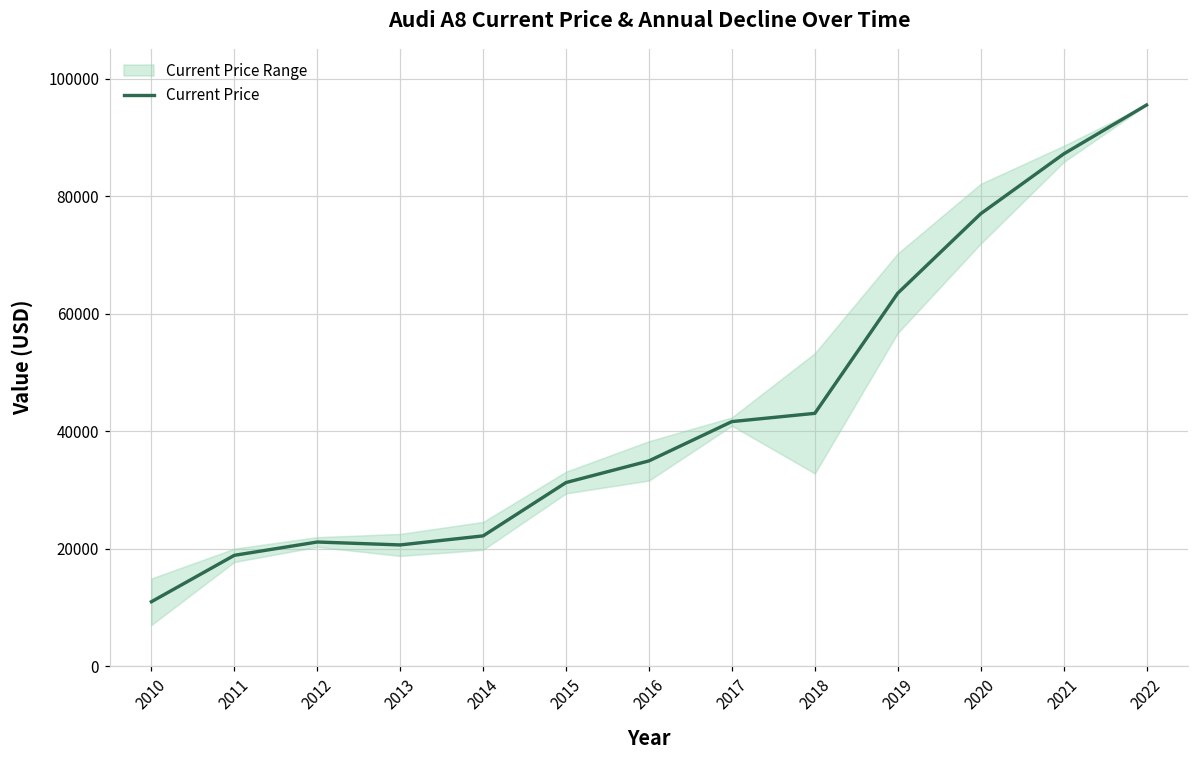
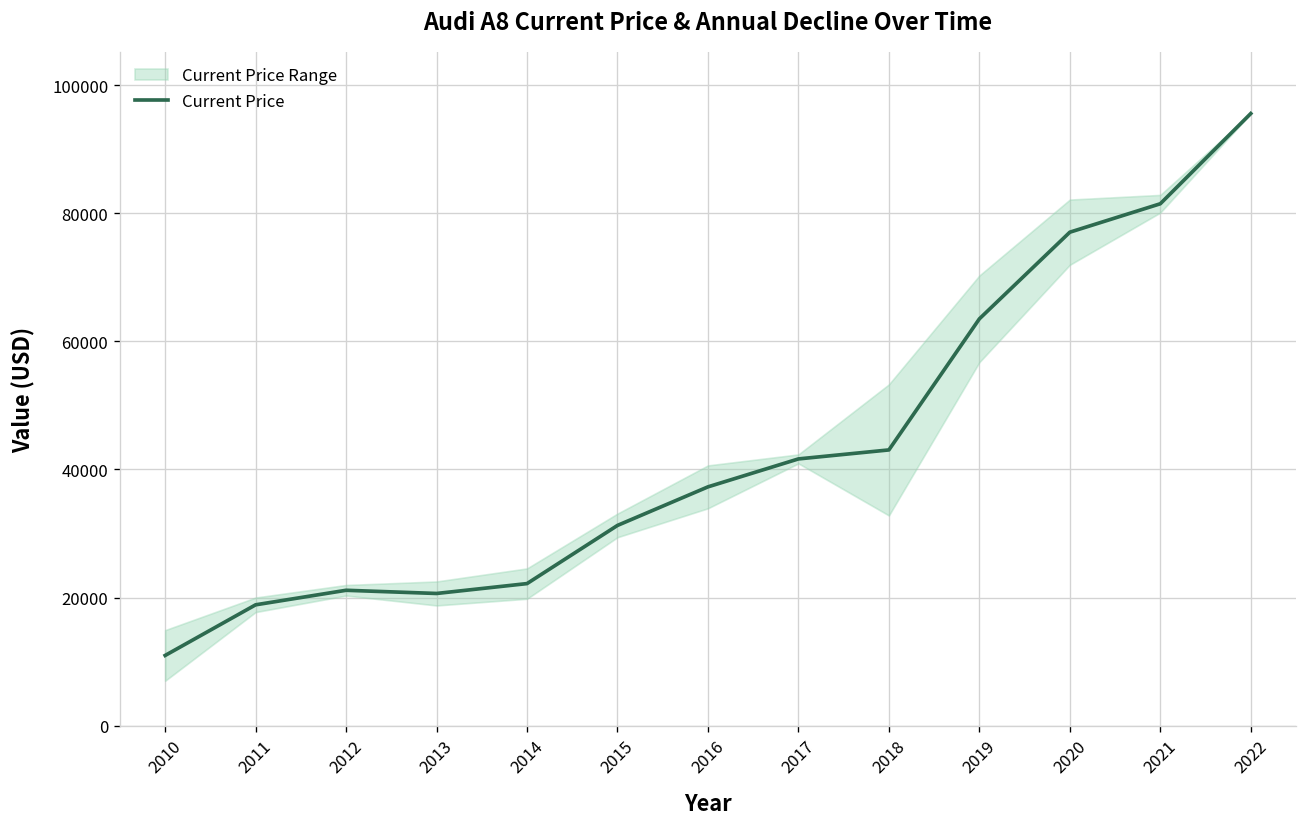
Current Price, 2016: 35000 -> 37000
Current Price, 2021: 87000 -> 81000
